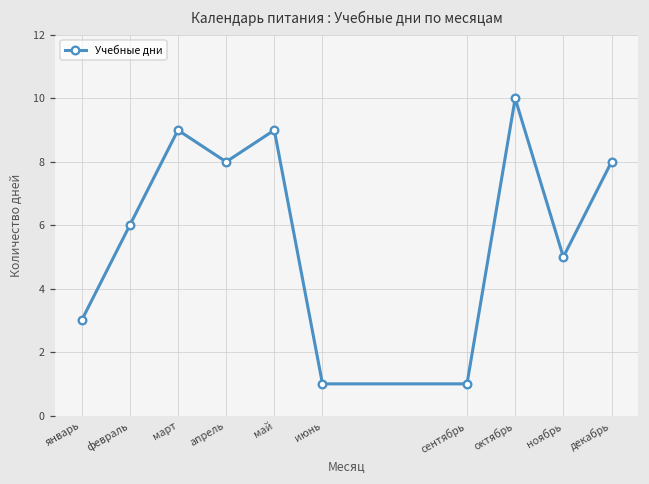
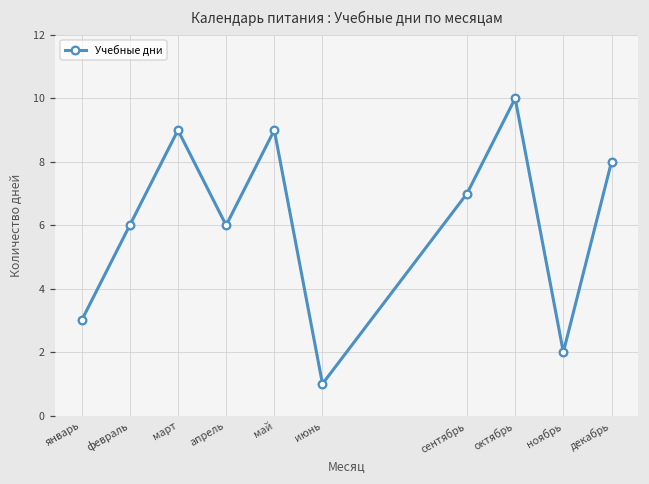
апрель: 8 -> 6
сентябрь: 1 -> 7
ноябрь: 5 -> 2
